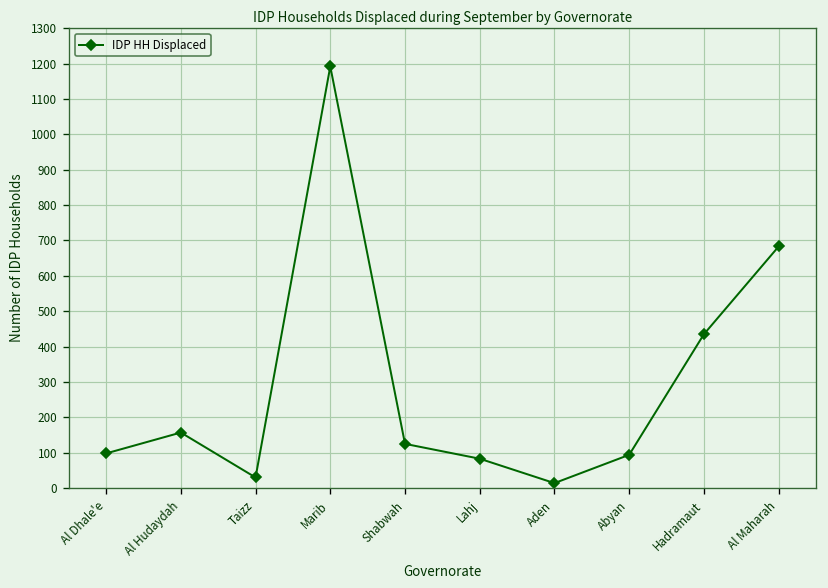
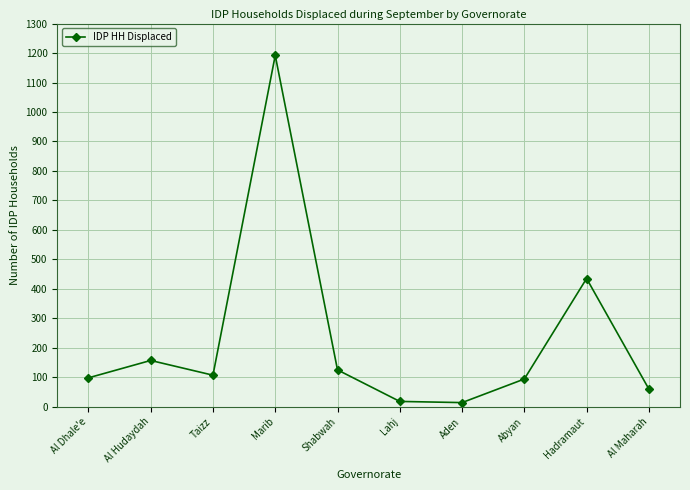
Taizz: 30 -> 110
Lahj: 80 -> 20
Al Maharah: 680 -> 60
